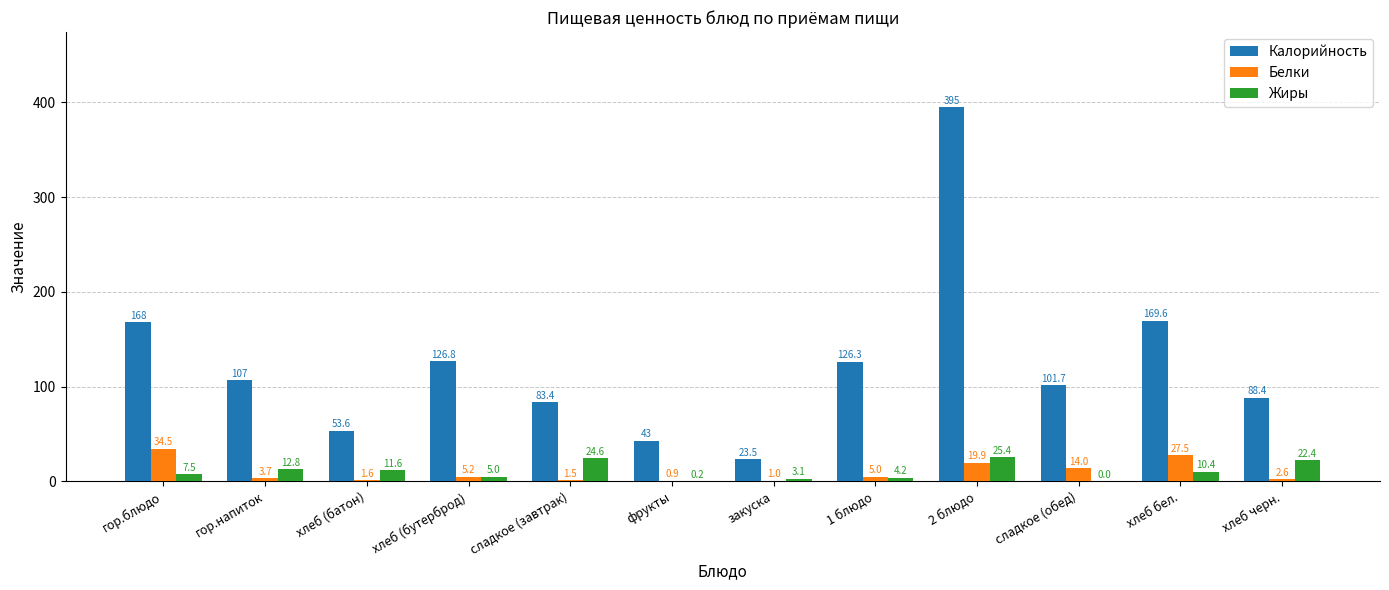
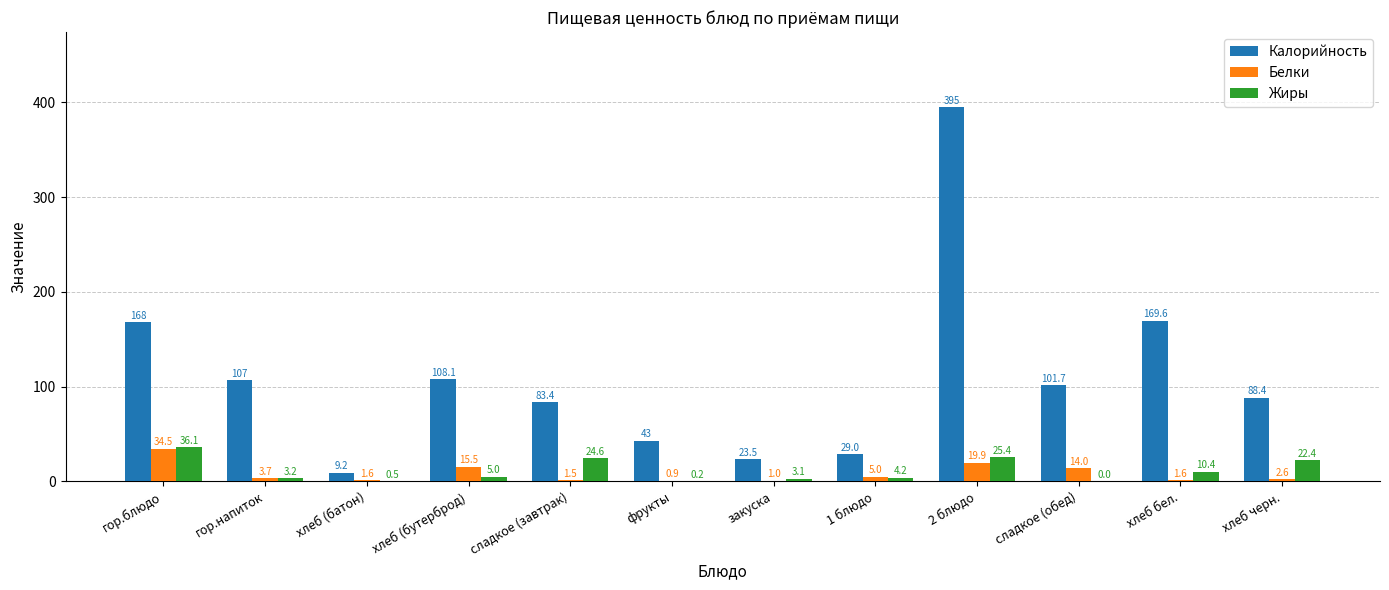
Жиры, гор.блюдо: 7.5 -> 36.1
Жиры, гор.напиток: 12.8 -> 3.2
Калорийность, хлеб (батон): 53.6 -> 9.2
Жиры, хлеб (батон): 11.6 -> 0.5
Калорийность, хлеб (бутерброд): 126.8 -> 108.1
Белки, хлеб (бутерброд): 5.2 -> 15.5
Калорийность, 1 блюдо: 126.3 -> 29.0
Белки, хлеб бел.: 27.5 -> 1.6
